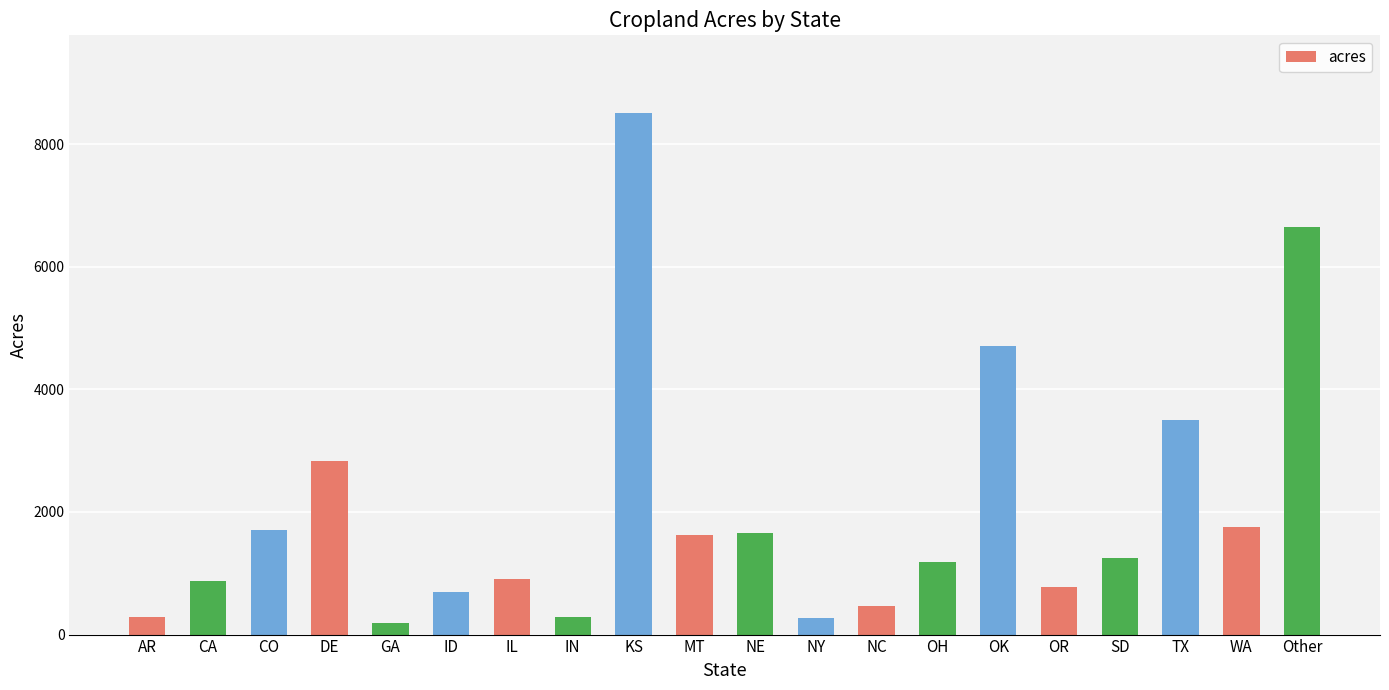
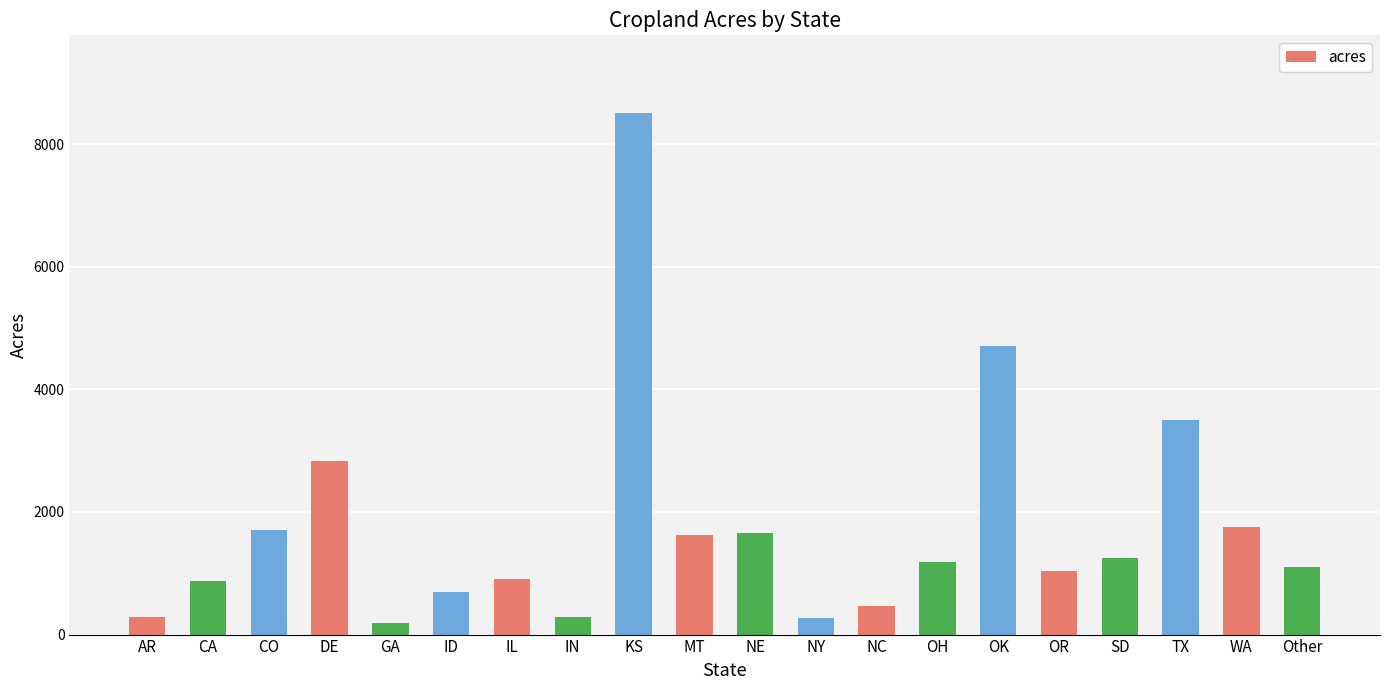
OR: 800 -> 1000
Other: 6600 -> 1100
